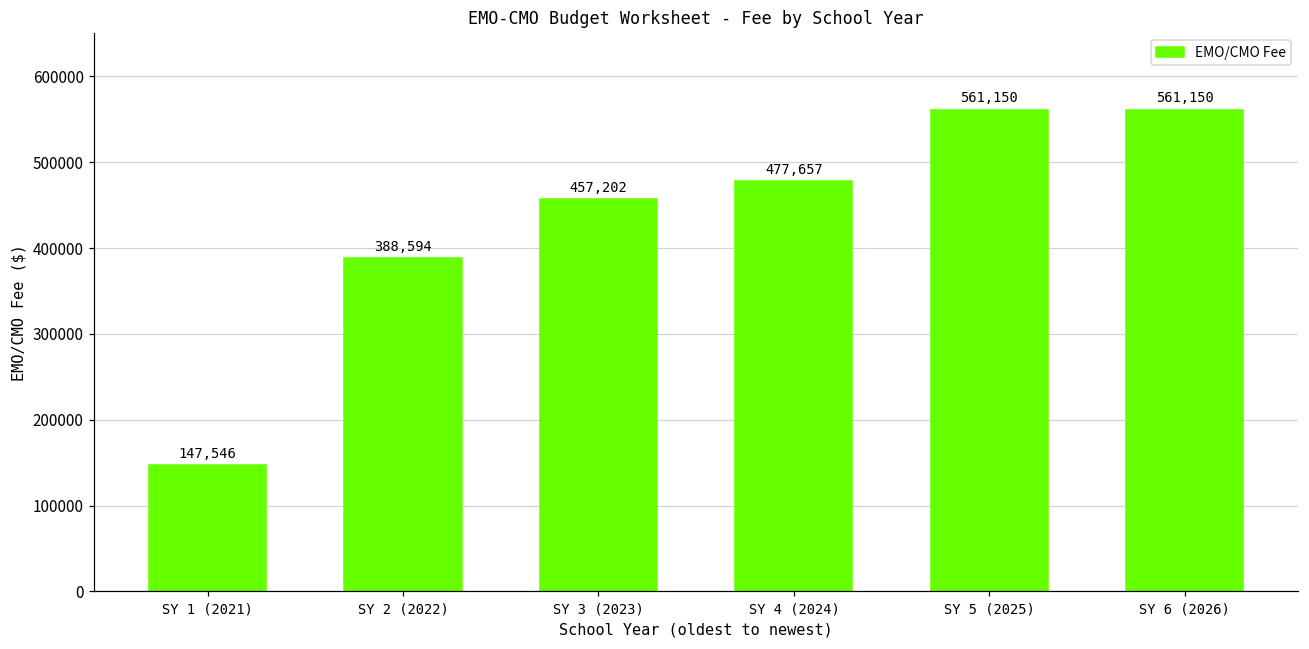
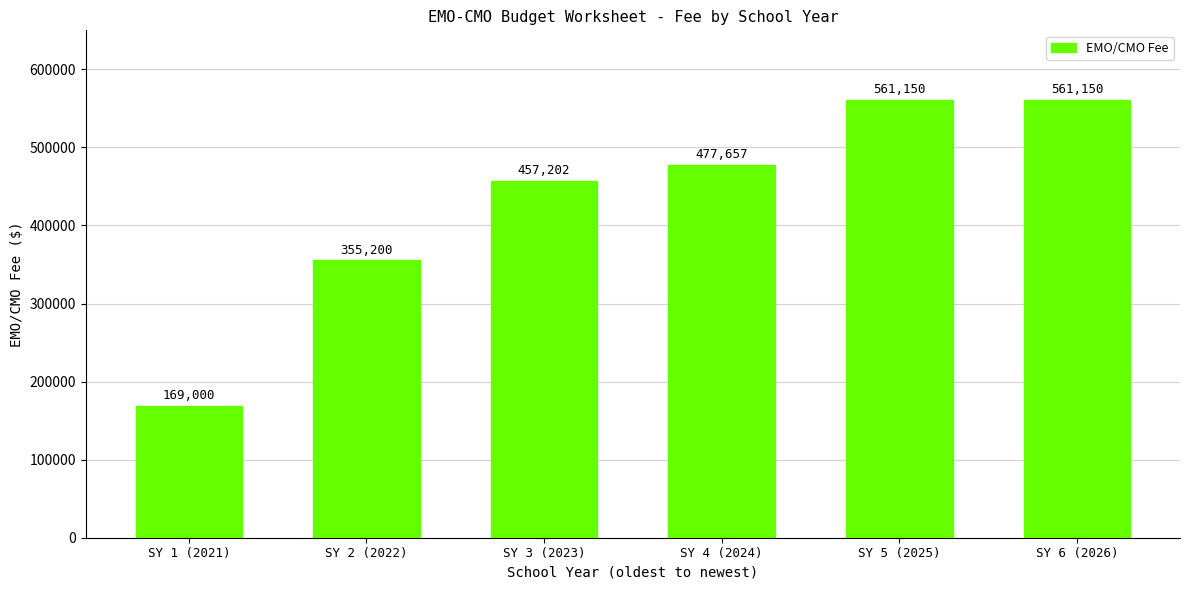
SY 1 (2021): 147,546 -> 169,000
SY 2 (2022): 388,594 -> 355,200
